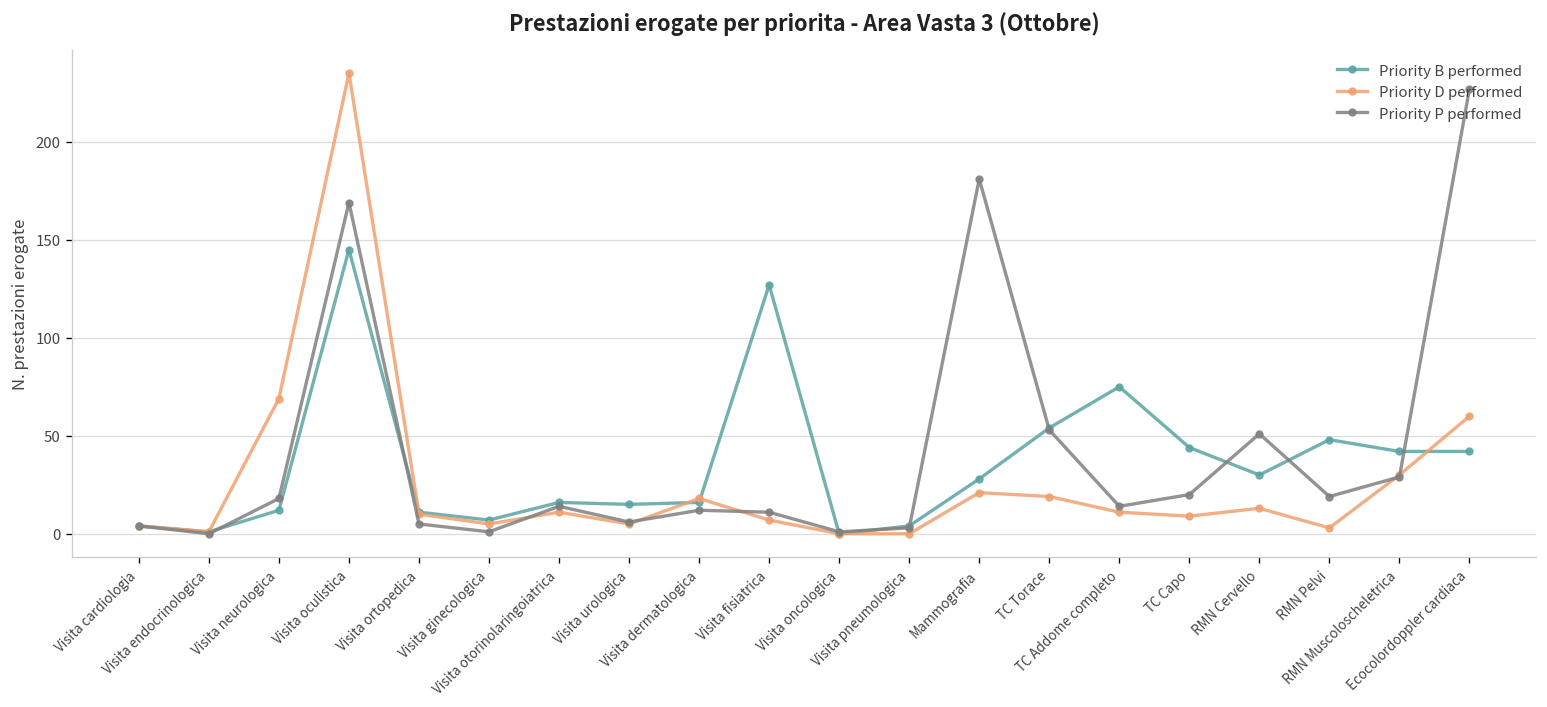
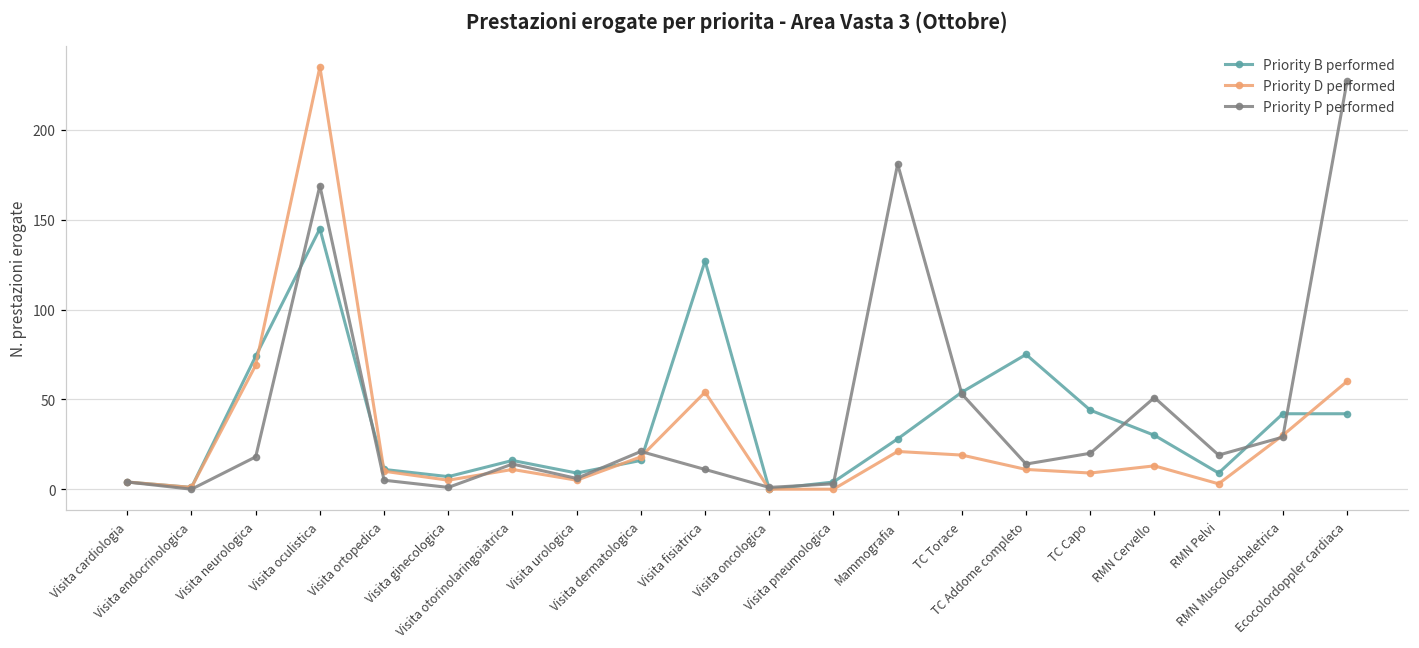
Priority B performed, Visita neurologica: 12 -> 74
Priority B performed, Visita urologica: 15 -> 9
Priority P performed, Visita dermatologica: 12 -> 21
Priority D performed, Visita fisiatrica: 7 -> 54
Priority B performed, RMN Pelvi: 48 -> 9
